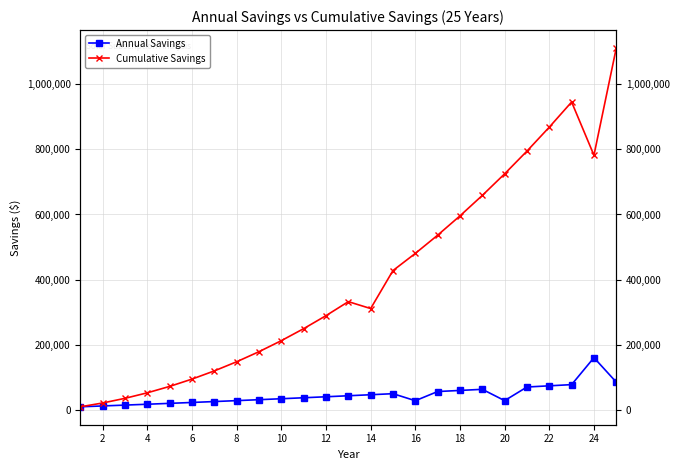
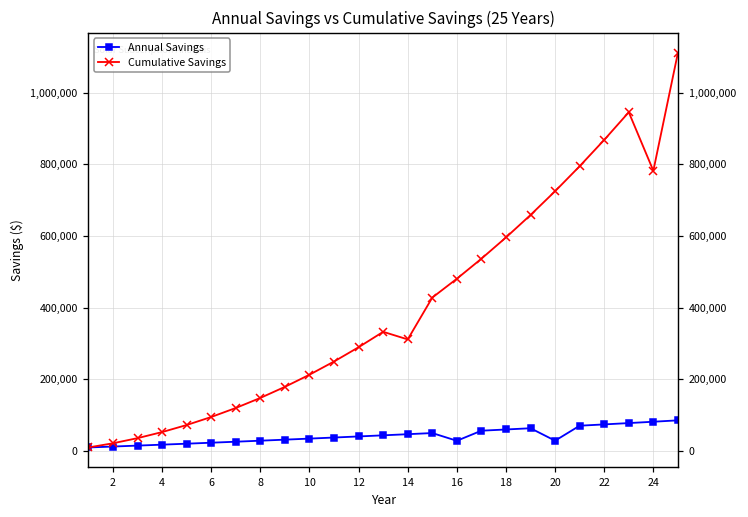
Annual Savings, 24: 160,000 -> 80,000
